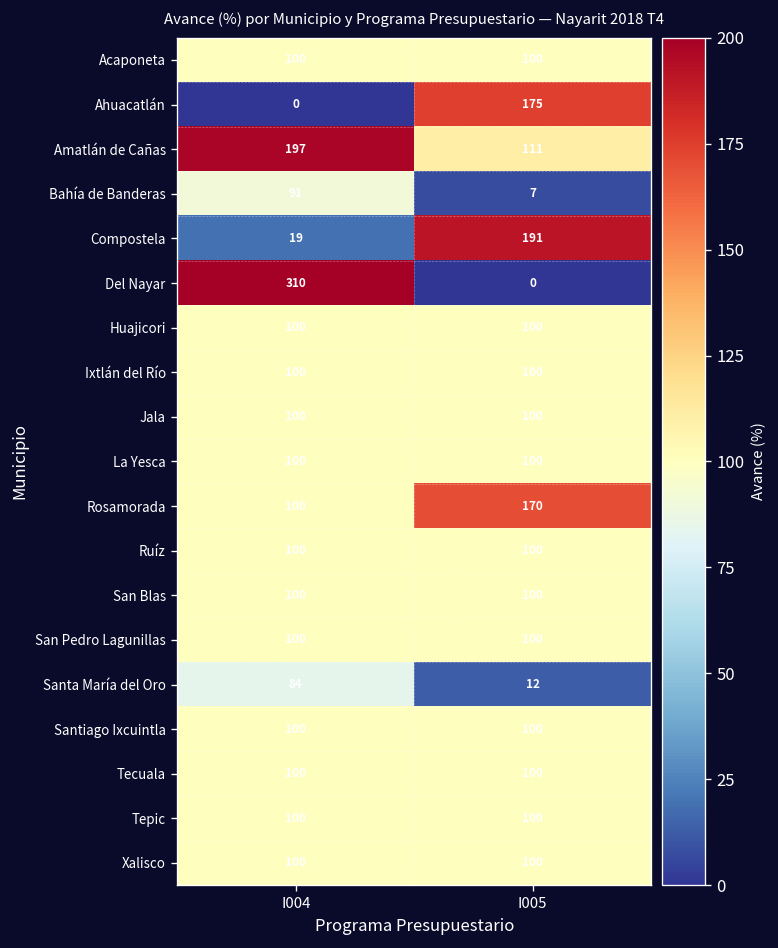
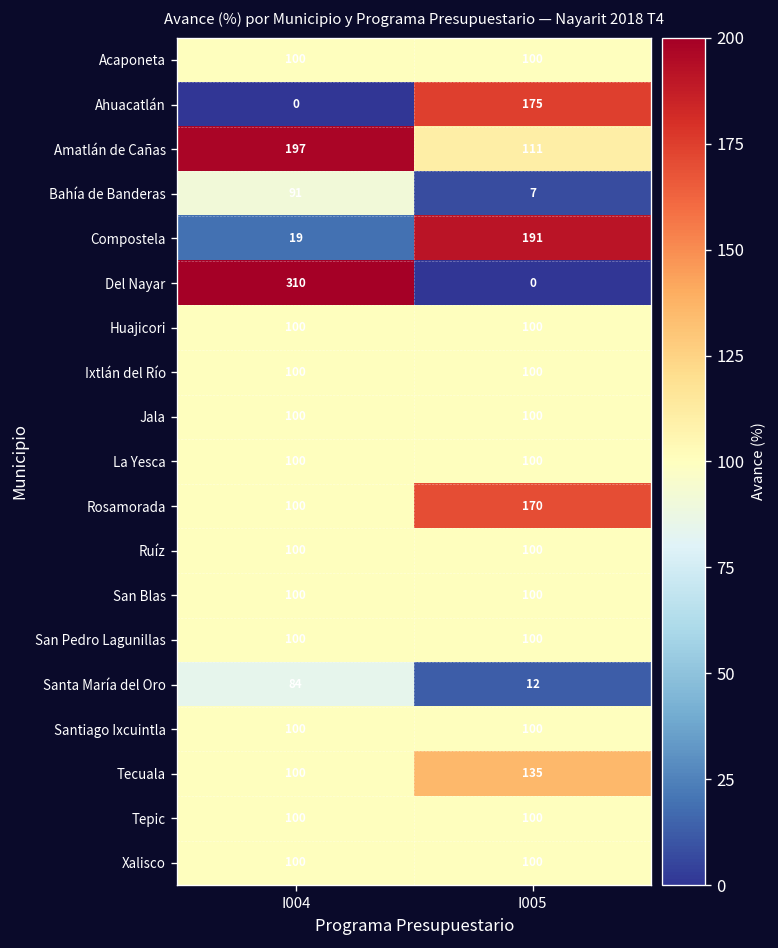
Tecuala, I005: 100 -> 135
